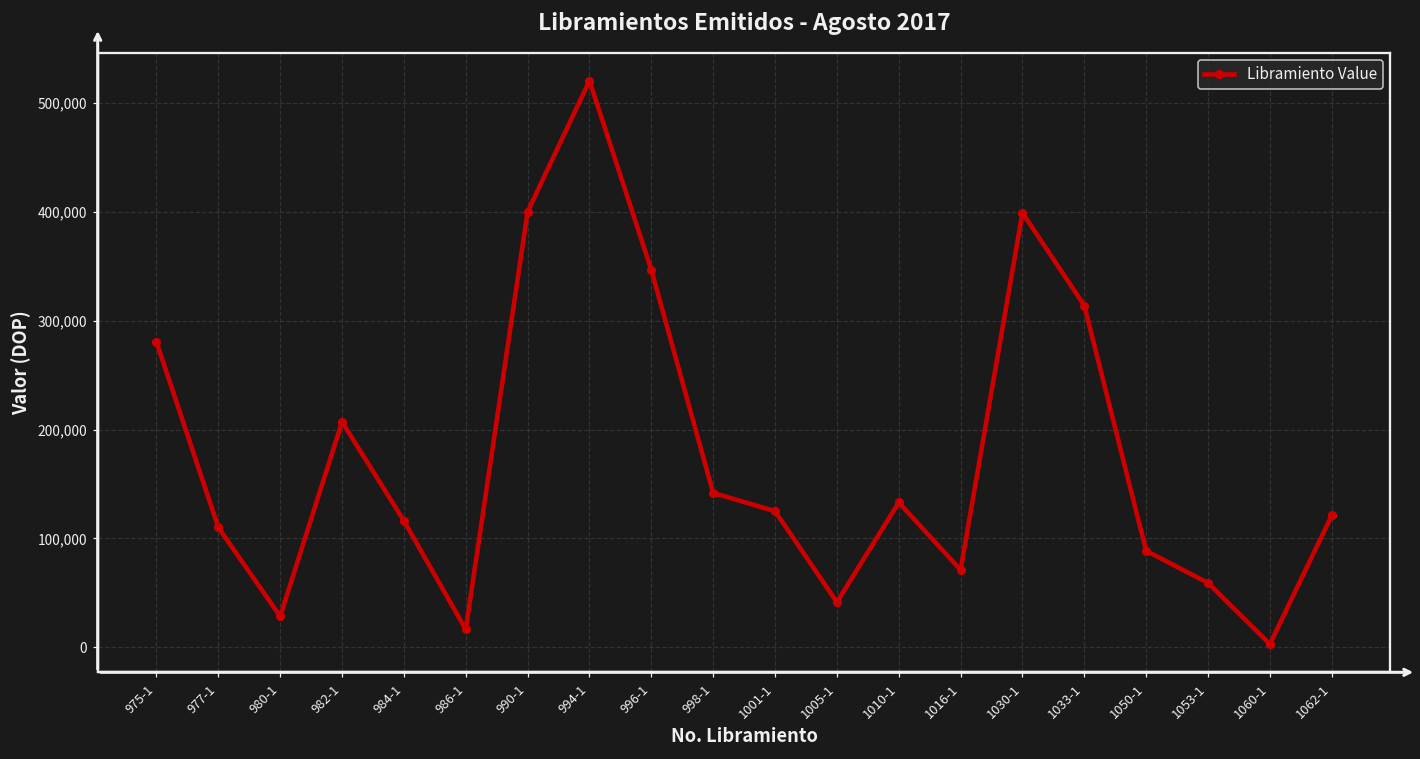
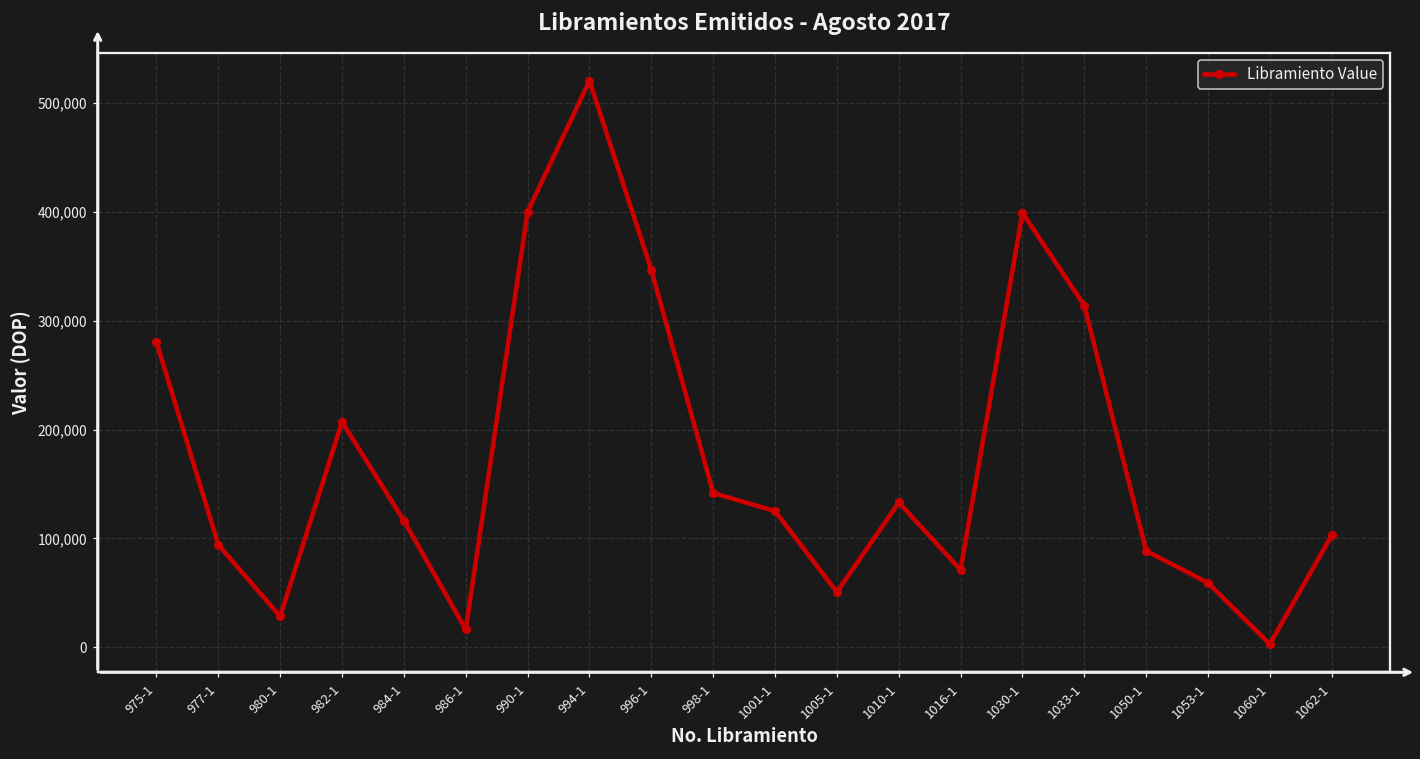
977-1: 110,000 -> 90,000
1005-1: 40,000 -> 50,000
1062-1: 120,000 -> 100,000
